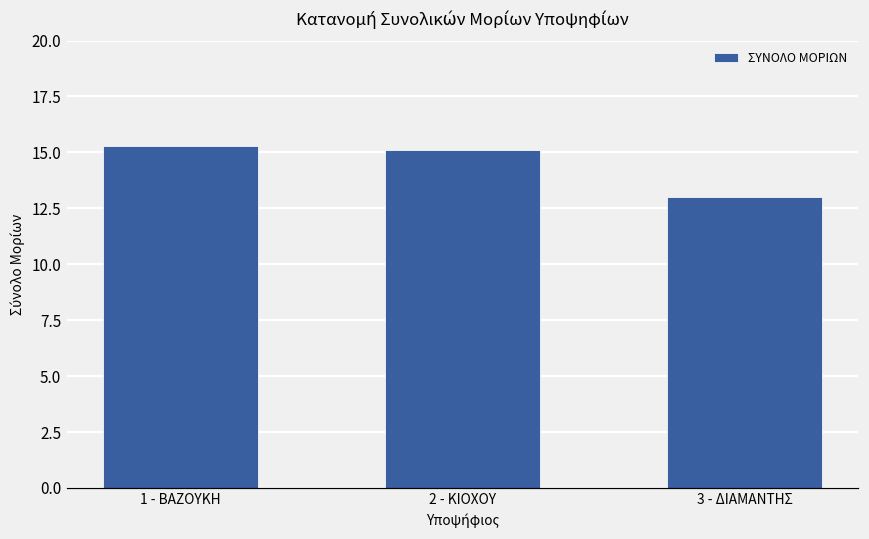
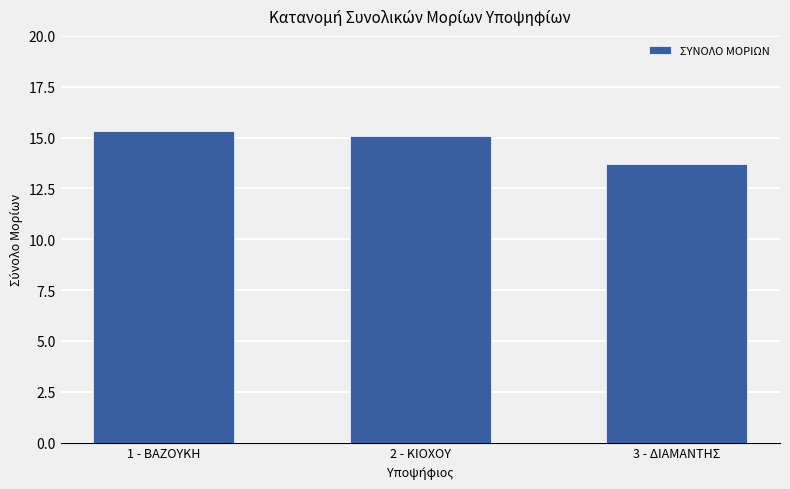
3 - ΔΙΑΜΑΝΤΗΣ: 13.0 -> 13.7
